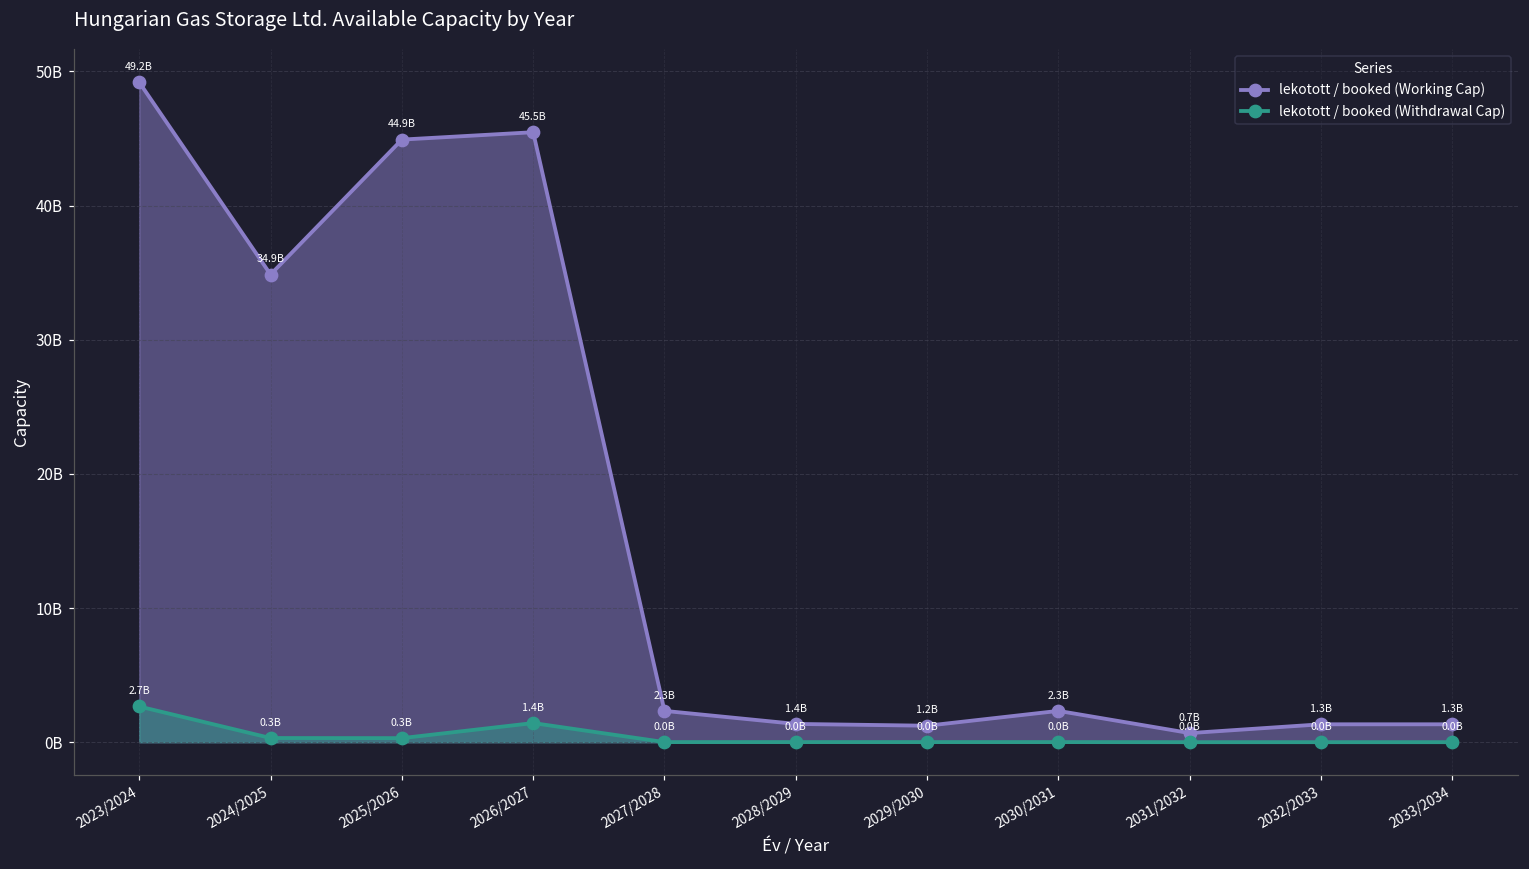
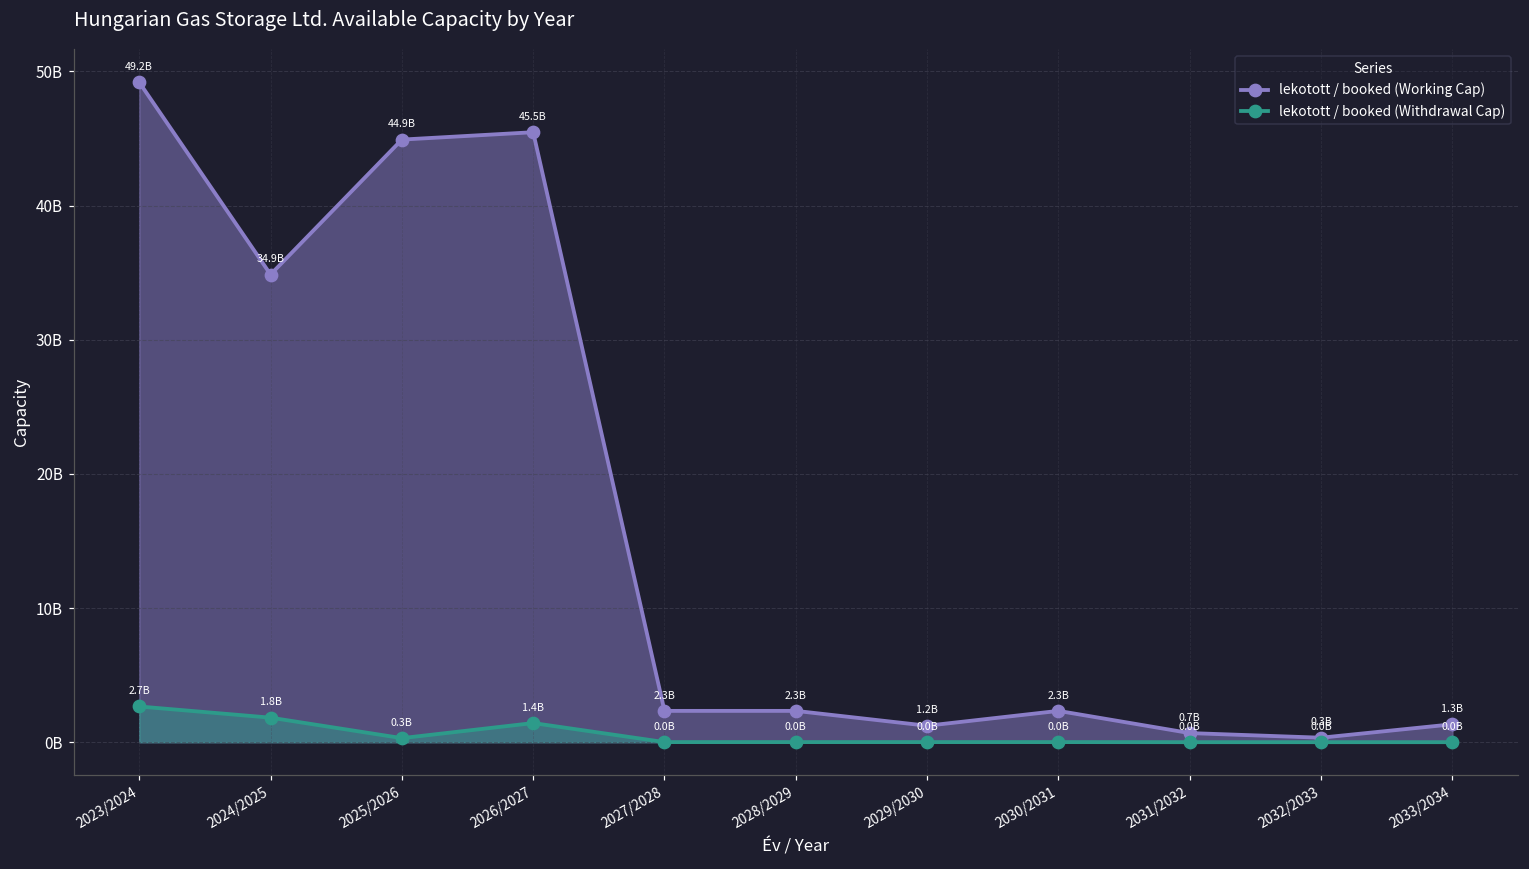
lekotott / booked (Withdrawal Cap), 2024/2025: 0.3B -> 1.8B
lekotott / booked (Working Cap), 2028/2029: 1.4B -> 2.3B
lekotott / booked (Working Cap), 2032/2033: 1.3B -> 0.3B
